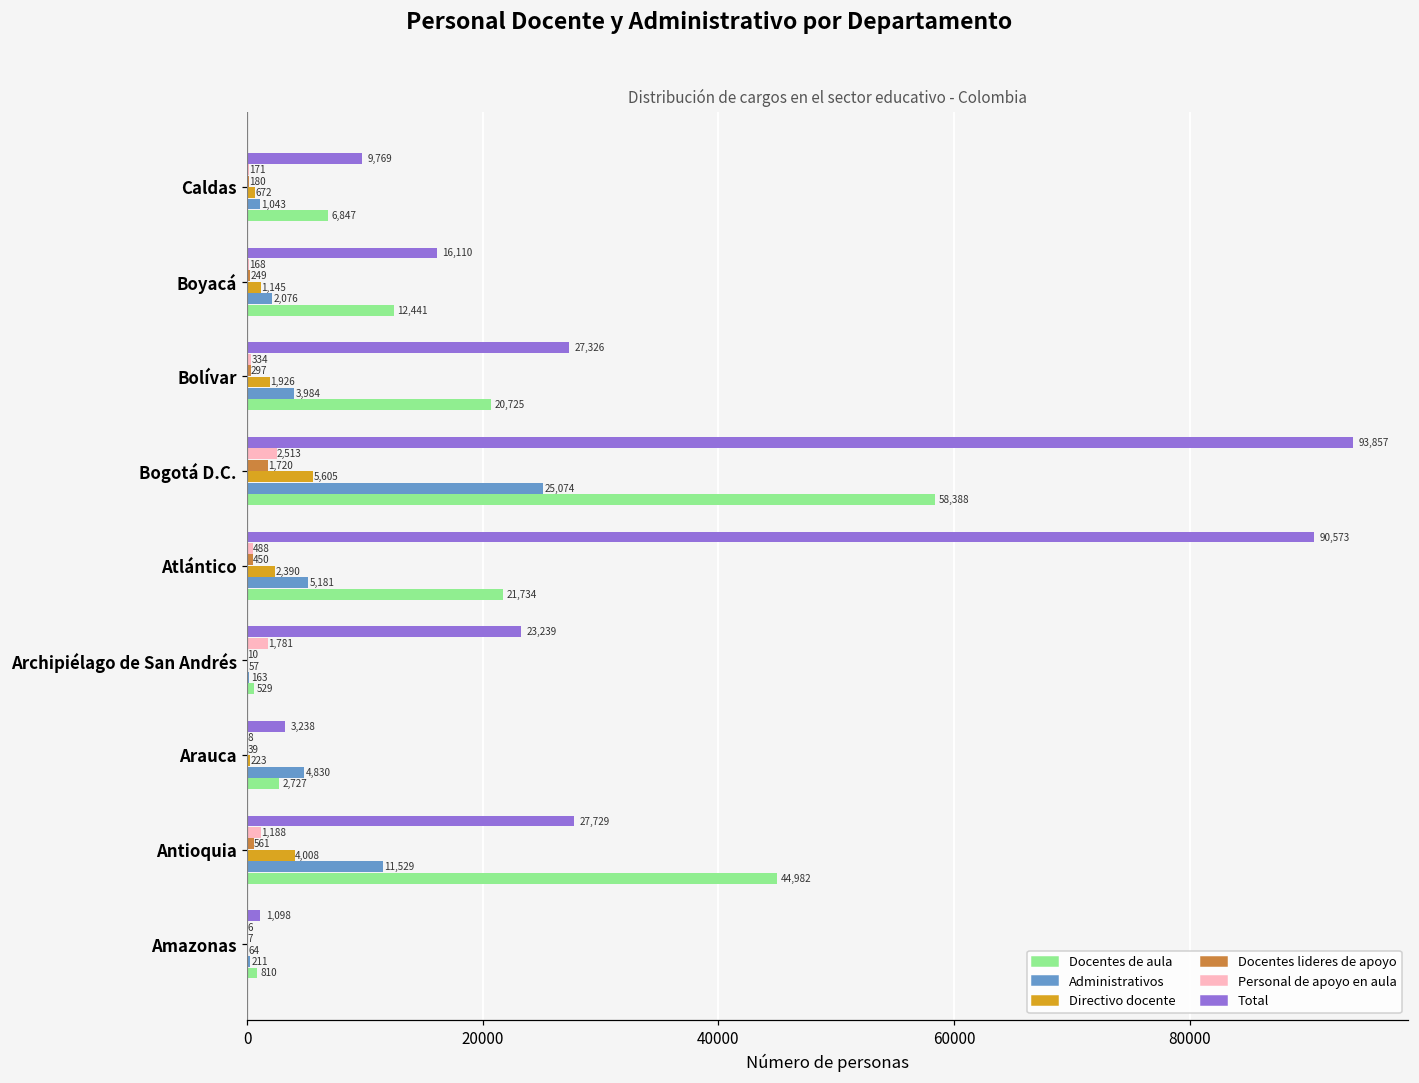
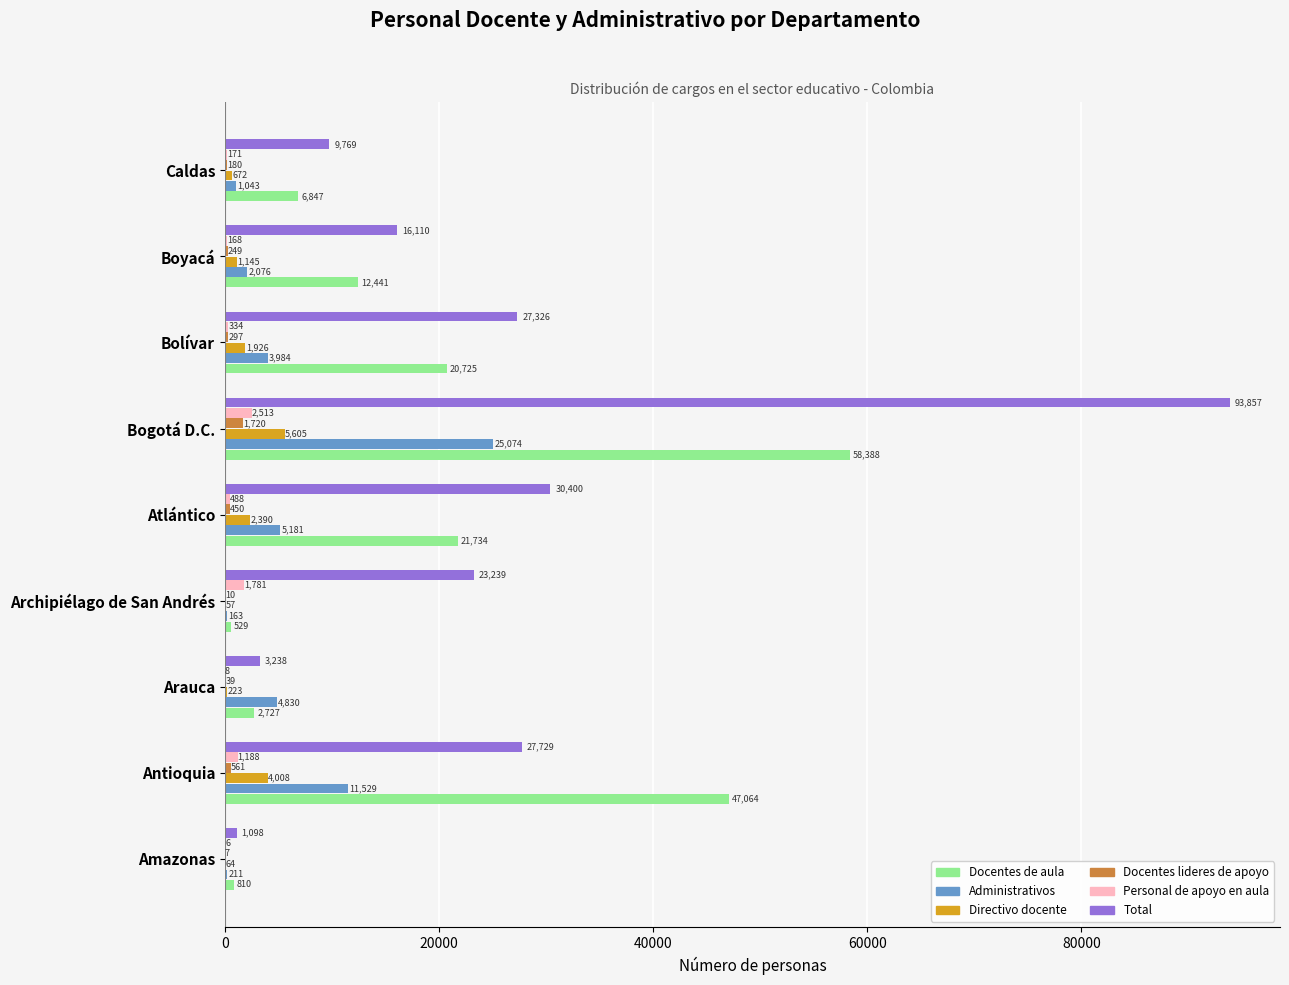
Total, Atlántico: 90,573 -> 30,400
Docentes de aula, Antioquia: 44,982 -> 47,064
